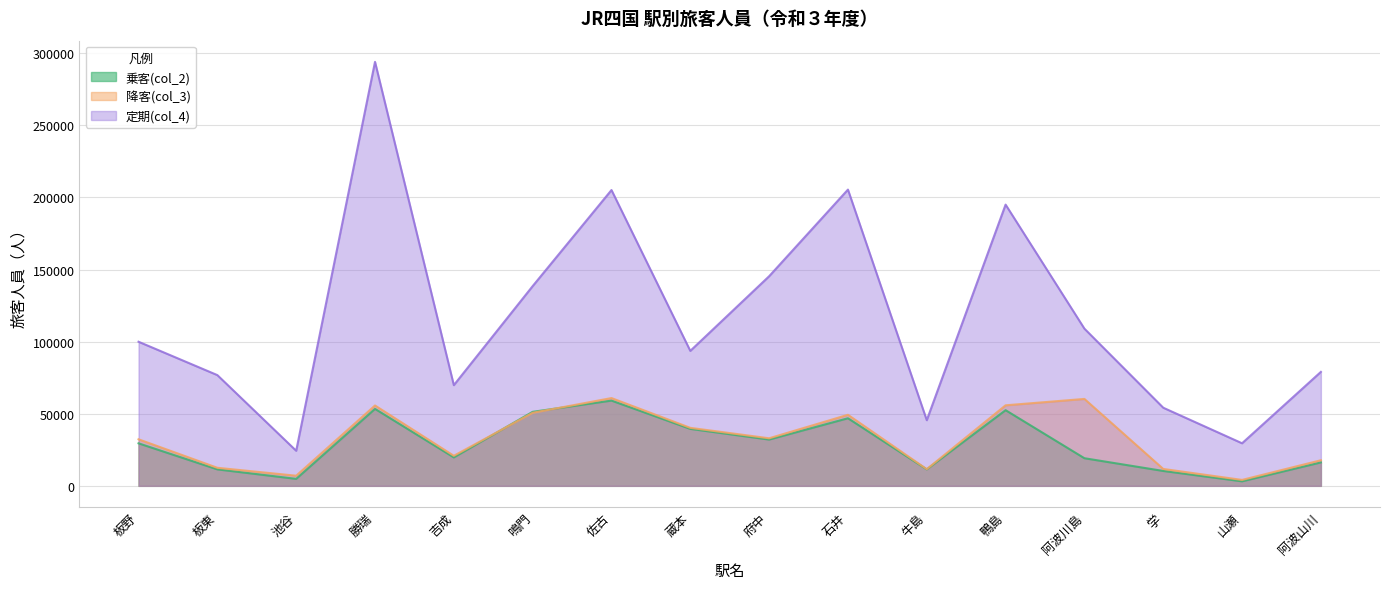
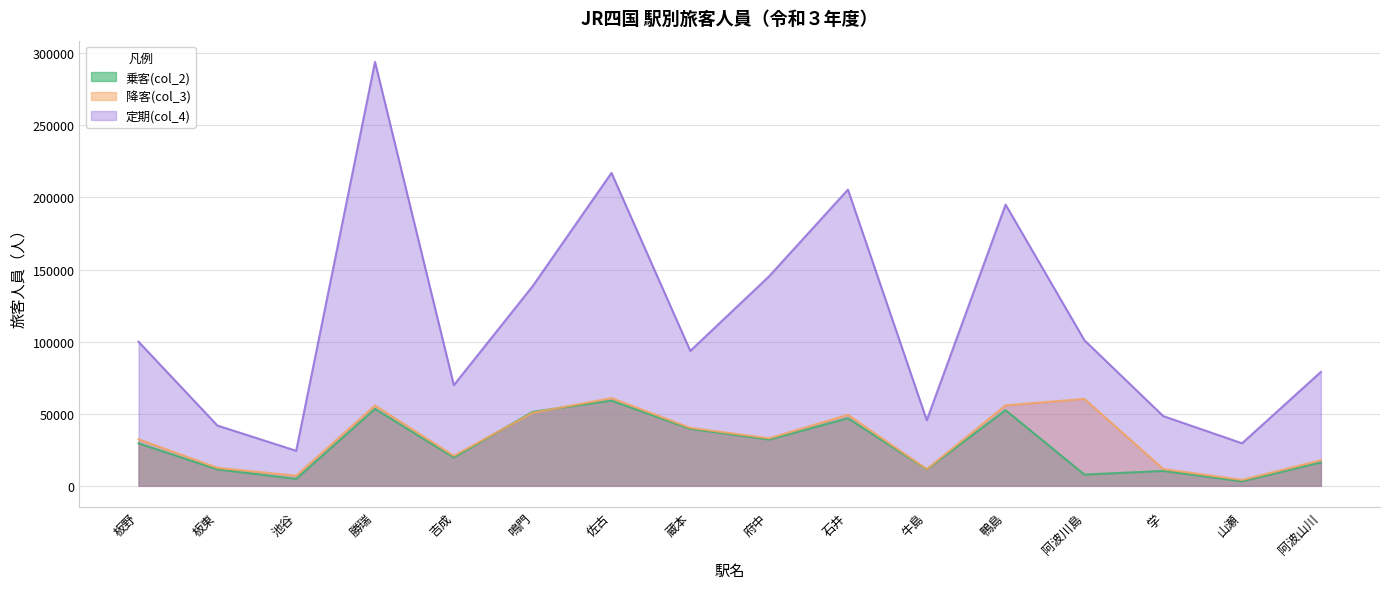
定期(col_4), 板東: 77000 -> 42000
定期(col_4), 佐古: 205000 -> 217000
乗客(col_2), 阿波川島: 19000 -> 8000
定期(col_4), 阿波川島: 109000 -> 101000
定期(col_4), 学: 54000 -> 48000
